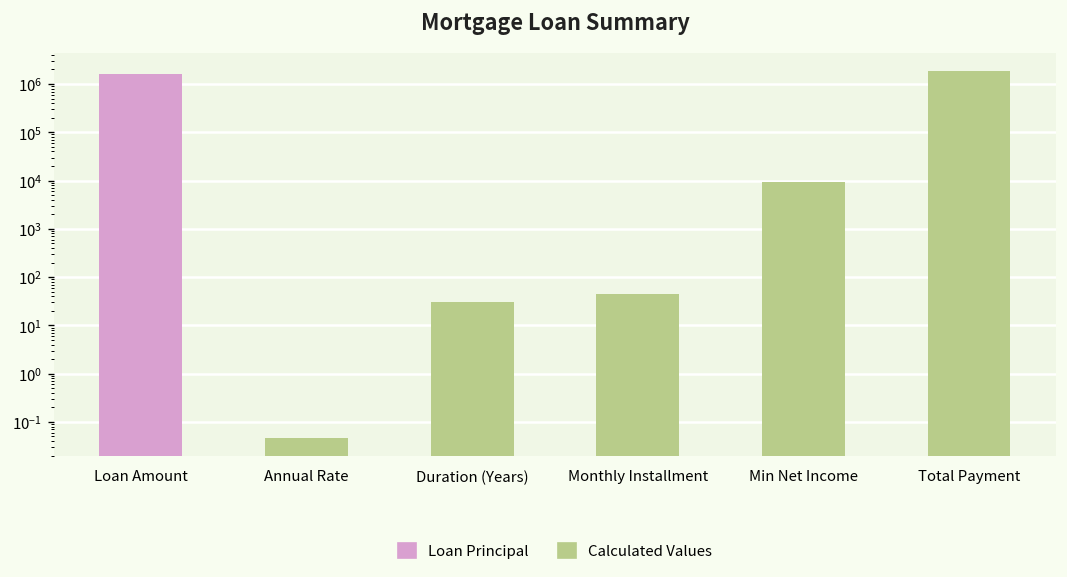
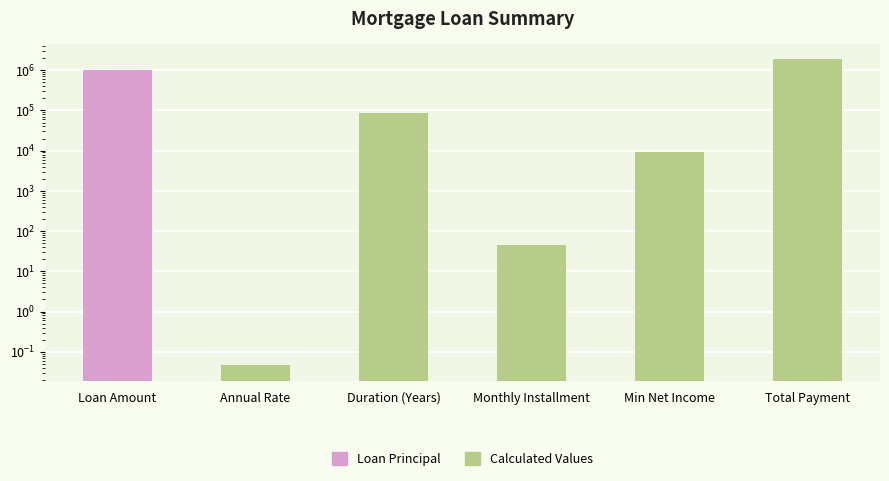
Loan Amount: 1600000 -> 1000000
Duration (Years): 30 -> 90000
